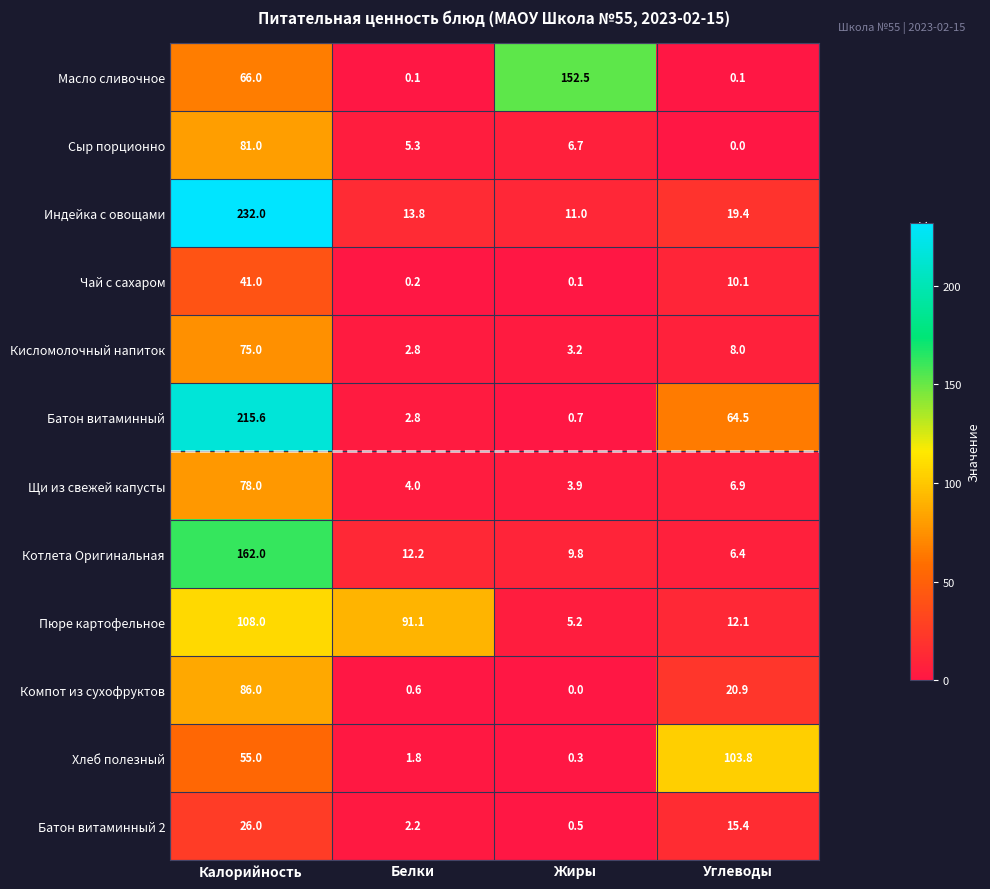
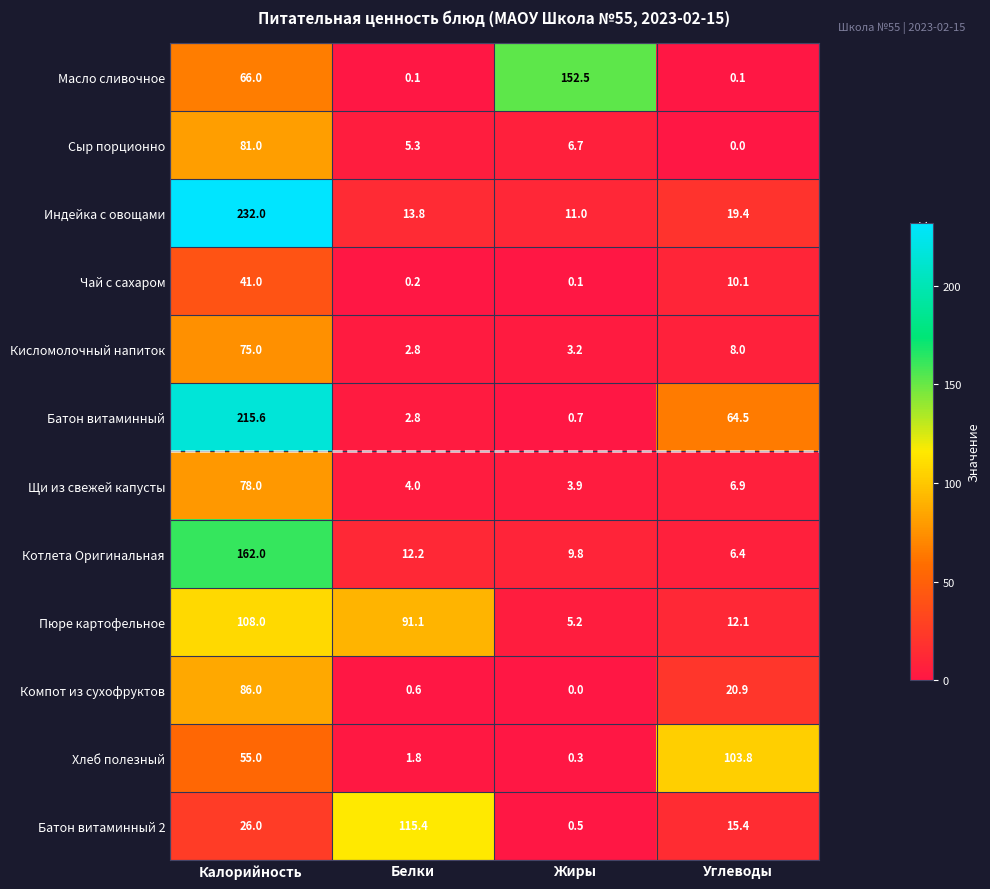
Батон витаминный 2, Белки: 2.2 -> 115.4
